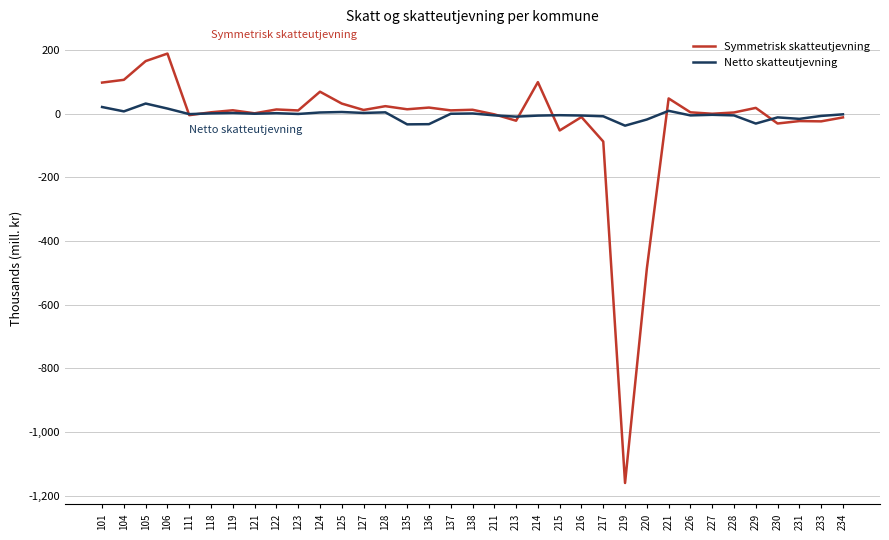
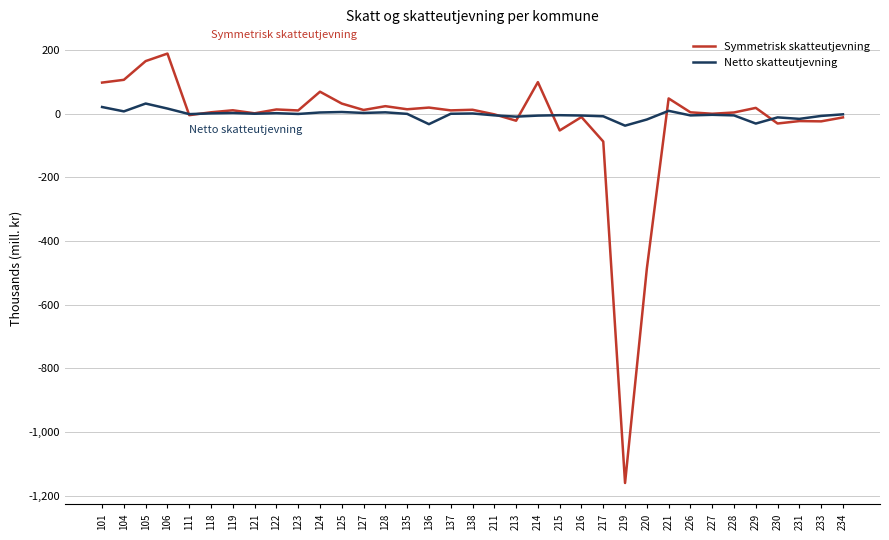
Netto skatteutjevning, 135: -30 -> 0
